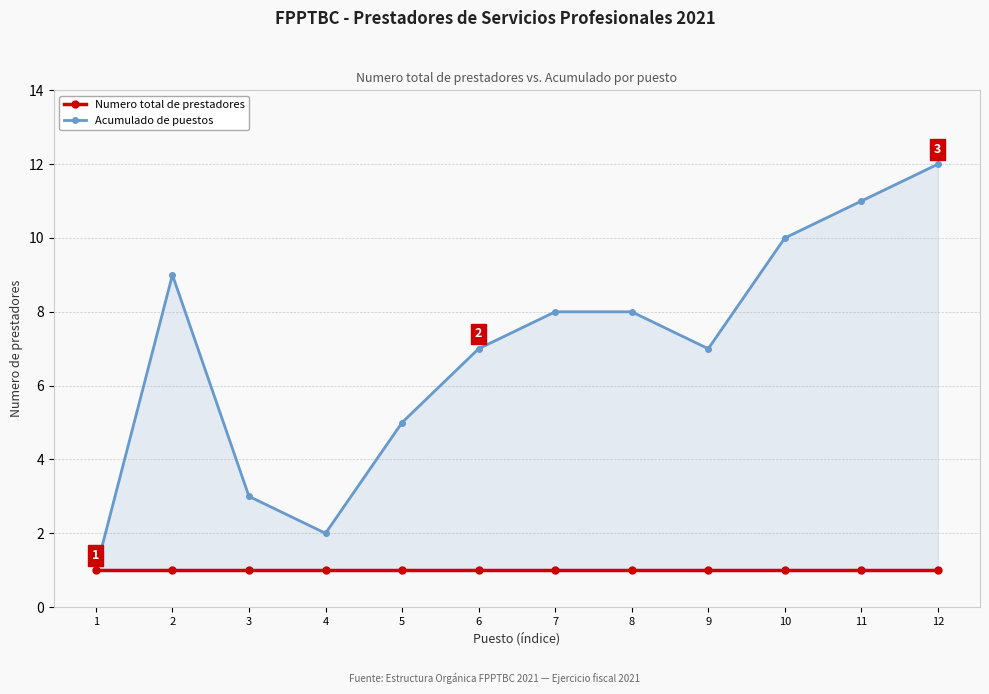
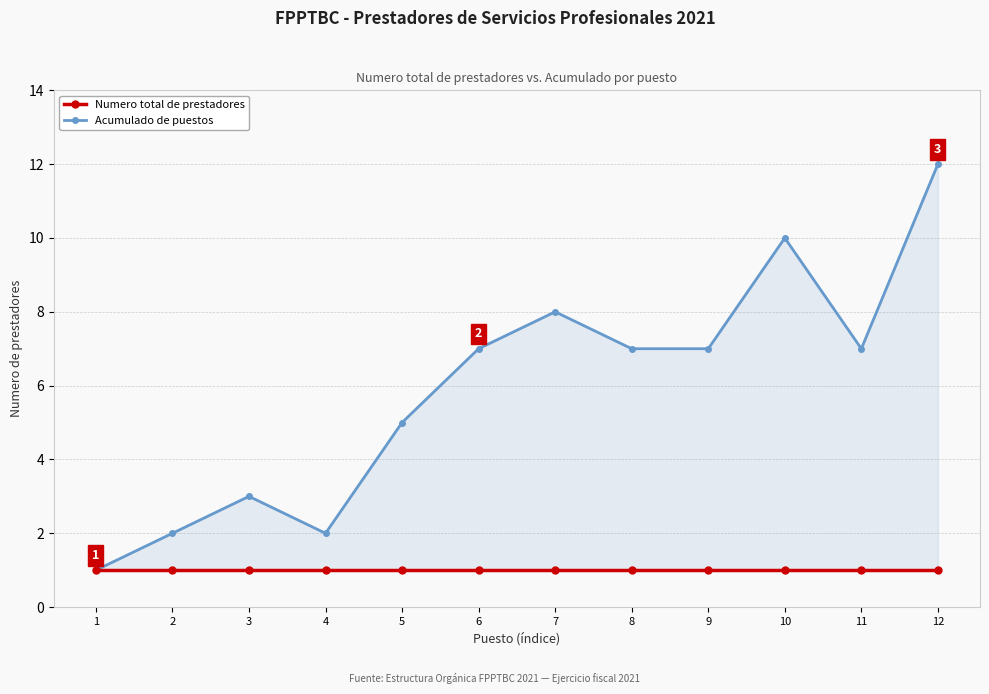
Acumulado de puestos, 2: 9 -> 2
Acumulado de puestos, 8: 8 -> 7
Acumulado de puestos, 11: 11 -> 7
